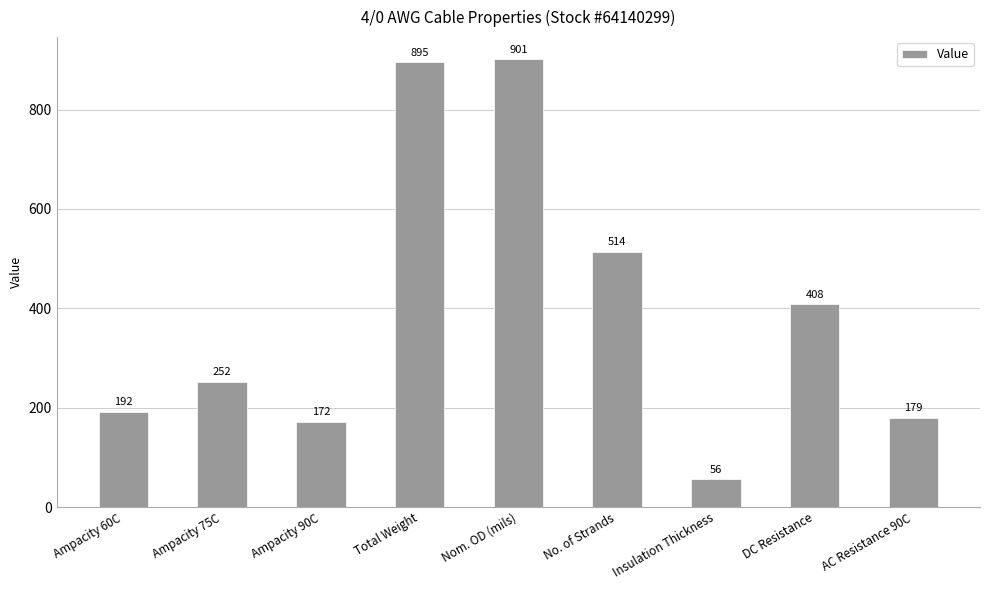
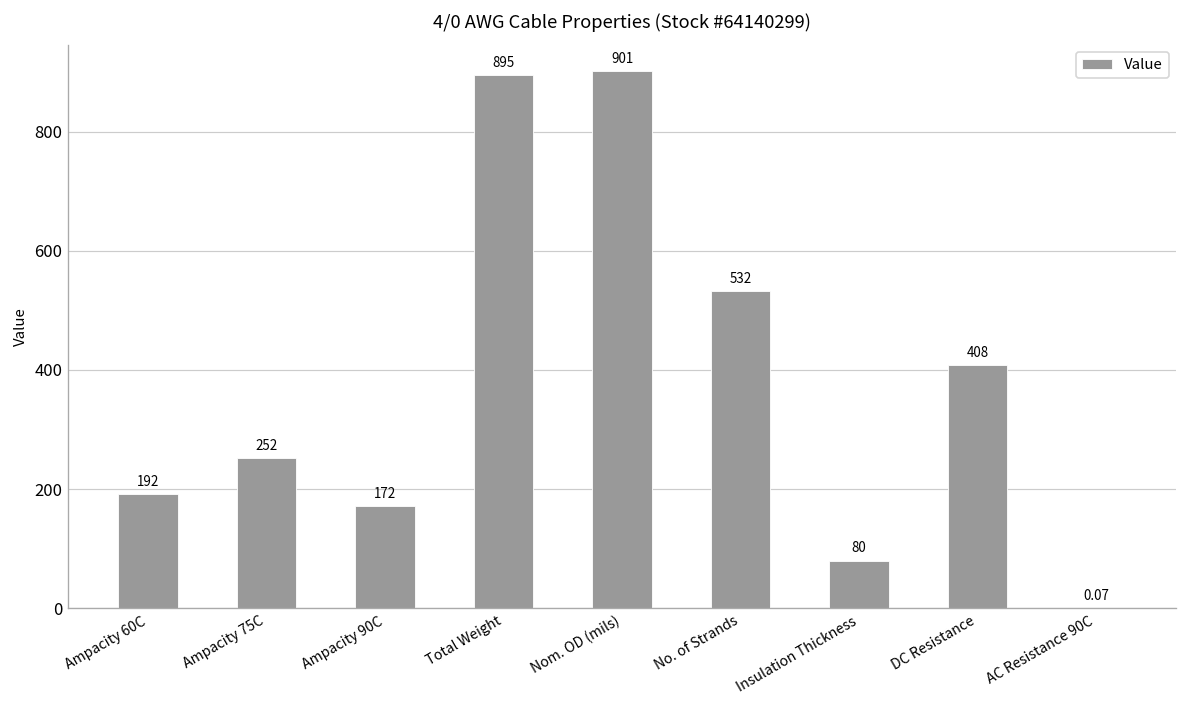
No. of Strands: 514 -> 532
Insulation Thickness: 56 -> 80
AC Resistance 90C: 179 -> 0.07
